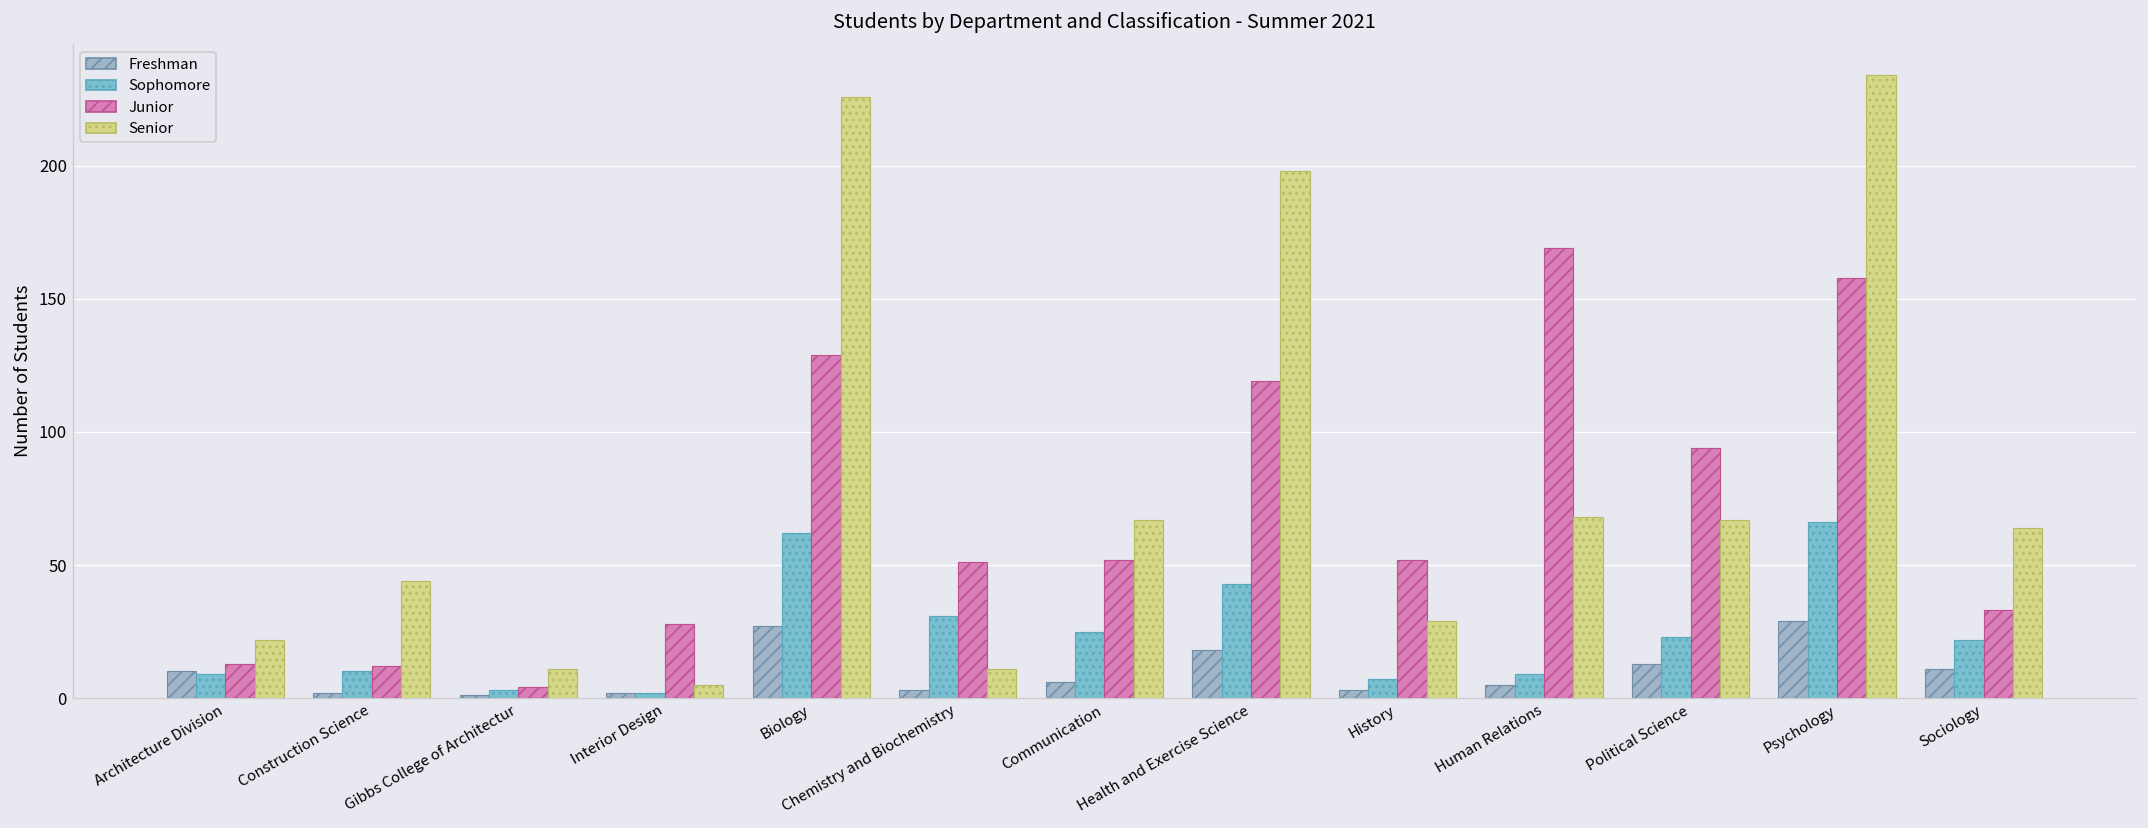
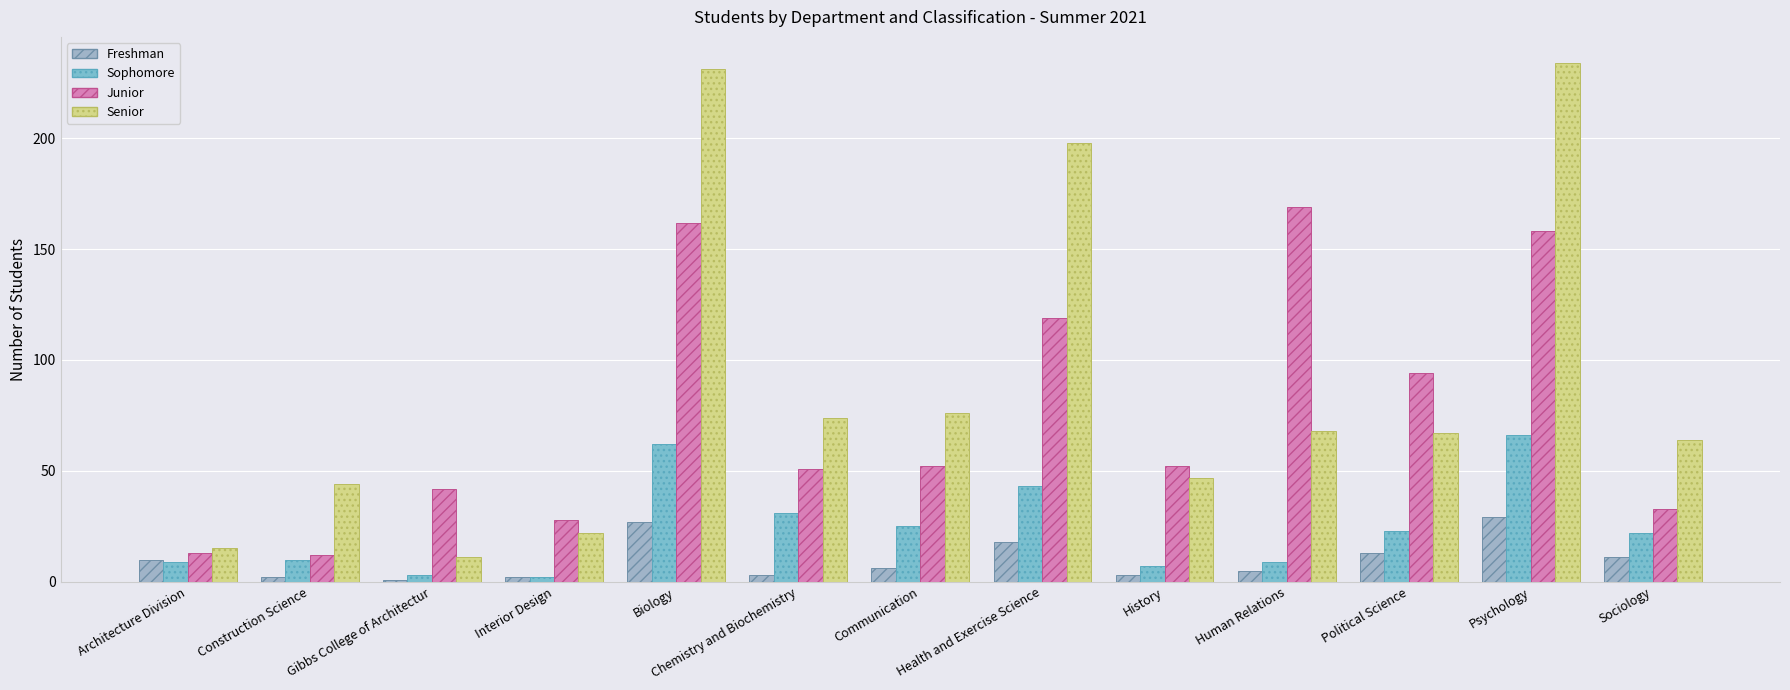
Senior, Architecture Division: 22 -> 15
Junior, Gibbs College of Architectur: 4 -> 42
Senior, Interior Design: 5 -> 22
Junior, Biology: 129 -> 162
Senior, Biology: 226 -> 231
Senior, Chemistry and Biochemistry: 11 -> 74
Senior, Communication: 67 -> 76
Senior, History: 29 -> 47
